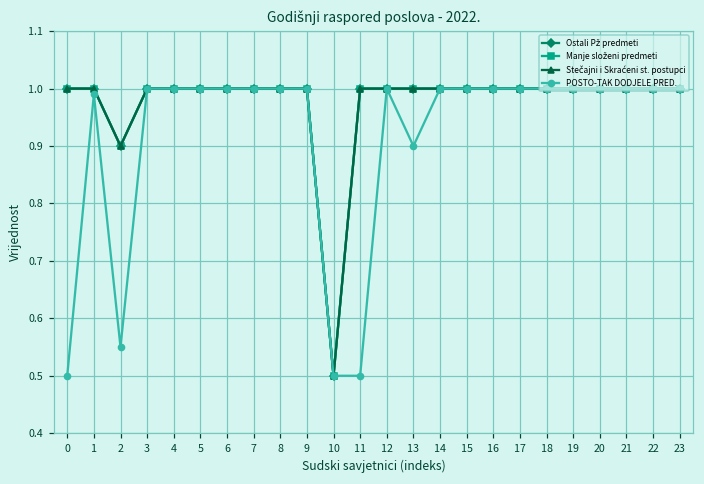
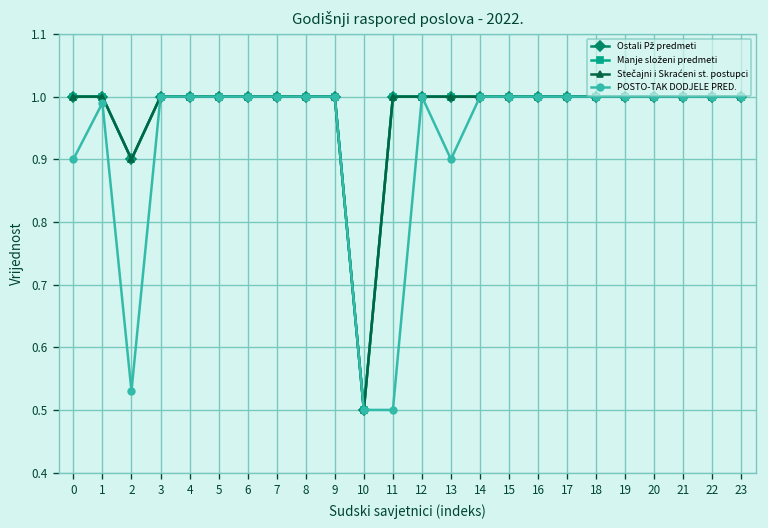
POSTO-TAK DODJELE PRED., 0: 0.5 -> 0.9
POSTO-TAK DODJELE PRED., 2: 0.55 -> 0.53
